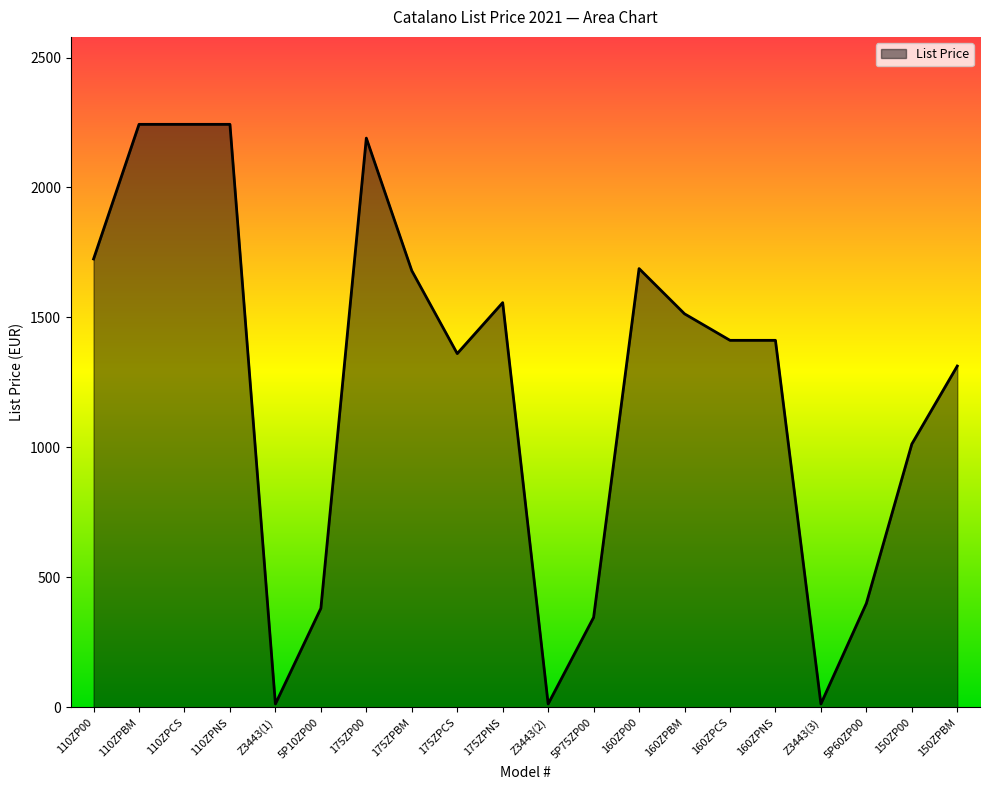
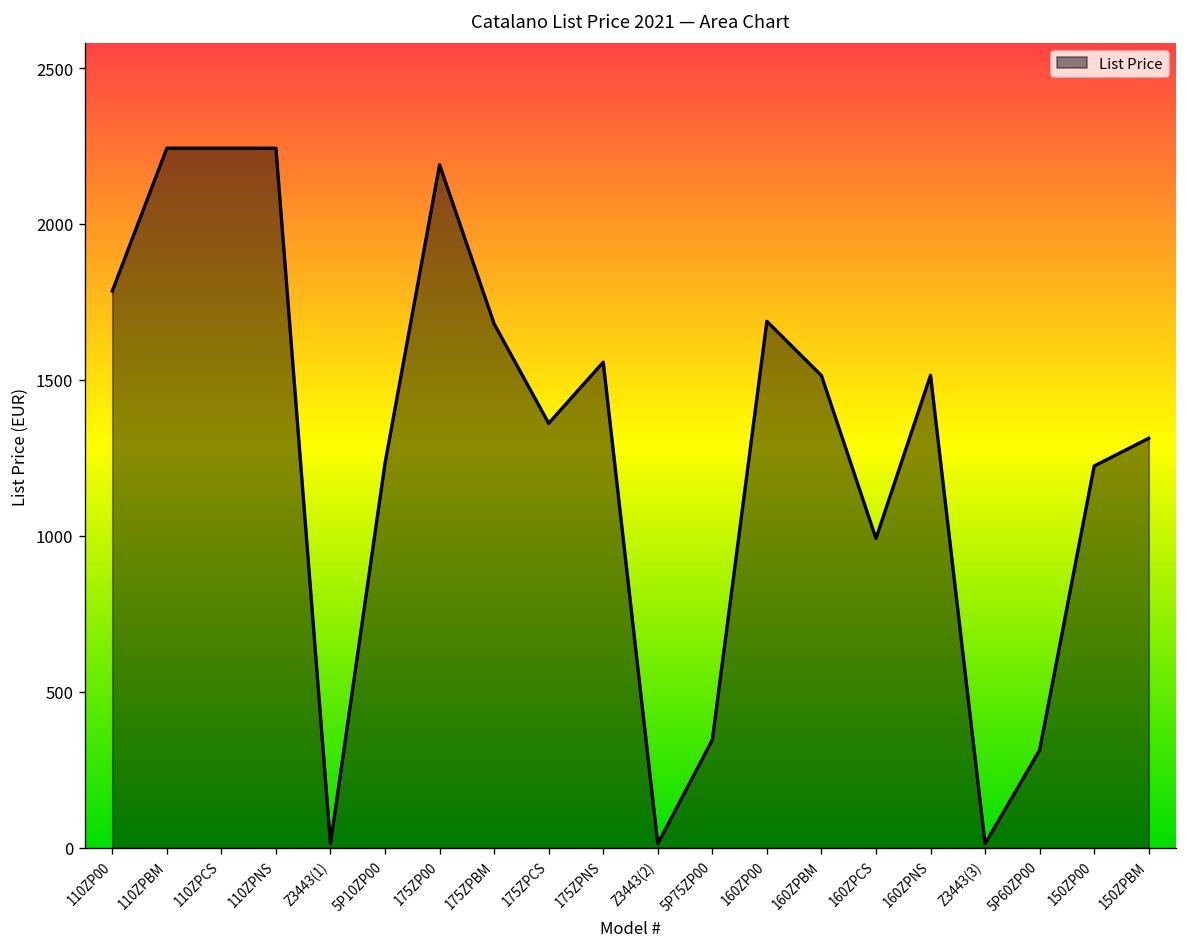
110ZP00: 1730 -> 1790
5P10ZP00: 380 -> 1230
160ZPCS: 1410 -> 990
160ZPNS: 1410 -> 1520
5P60ZP00: 400 -> 310
150ZP00: 1010 -> 1220
